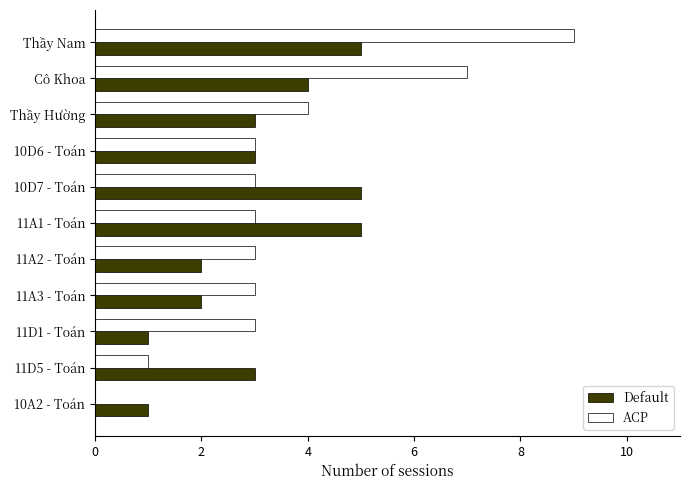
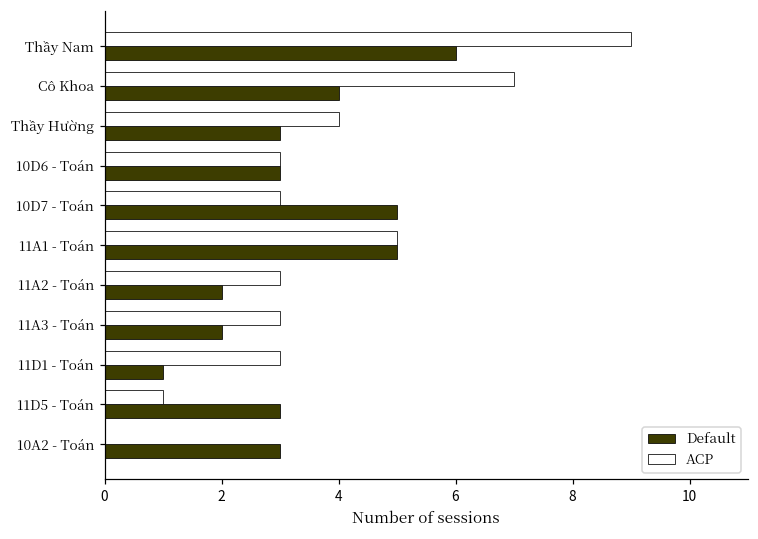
Default, Thầy Nam: 5 -> 6
ACP, 11A1 - Toán: 3 -> 5
Default, 10A2 - Toán: 1 -> 3
